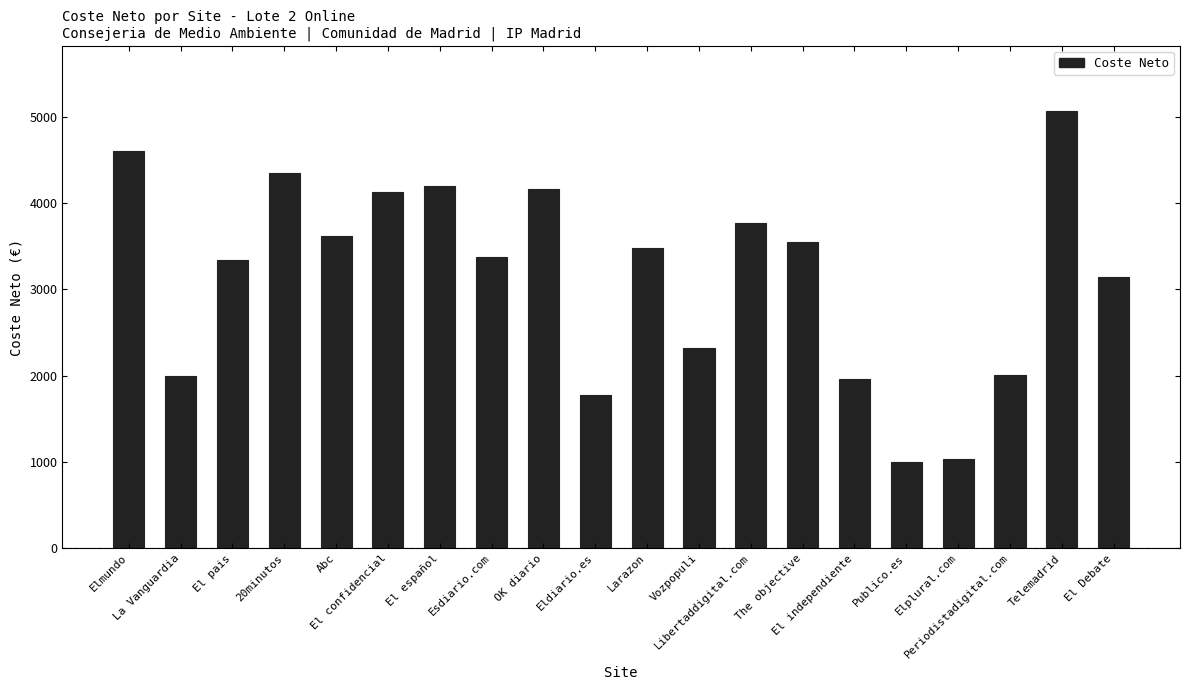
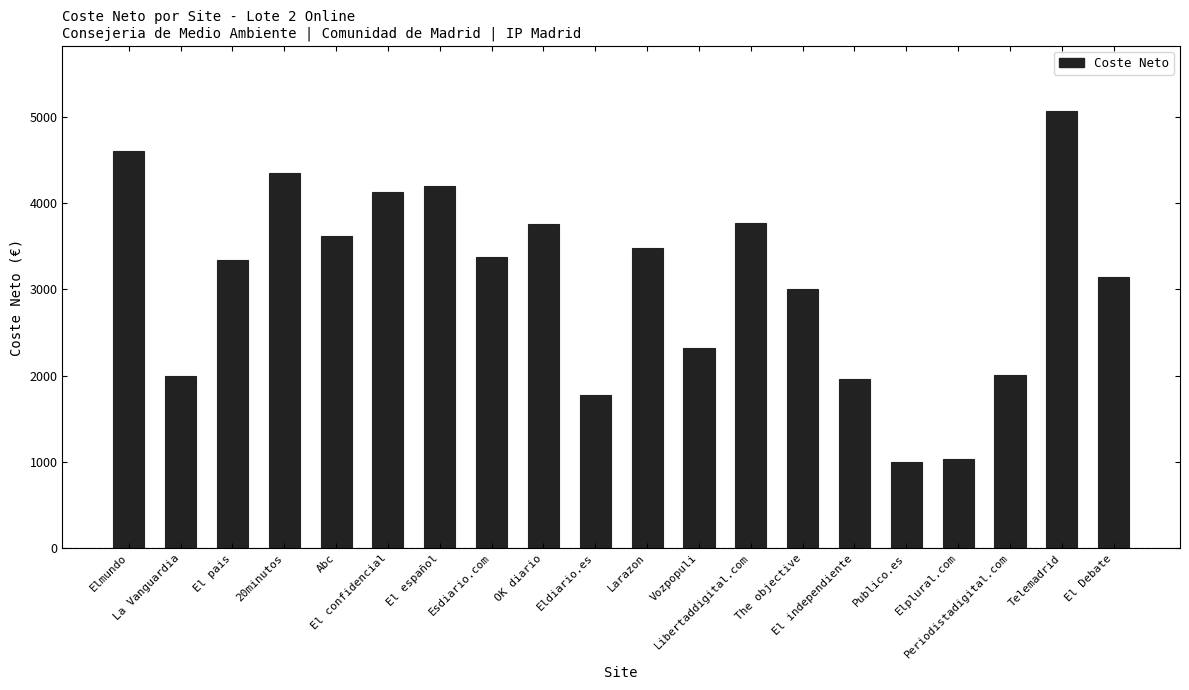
OK diario: 4200 -> 3800
The objective: 3500 -> 3000
